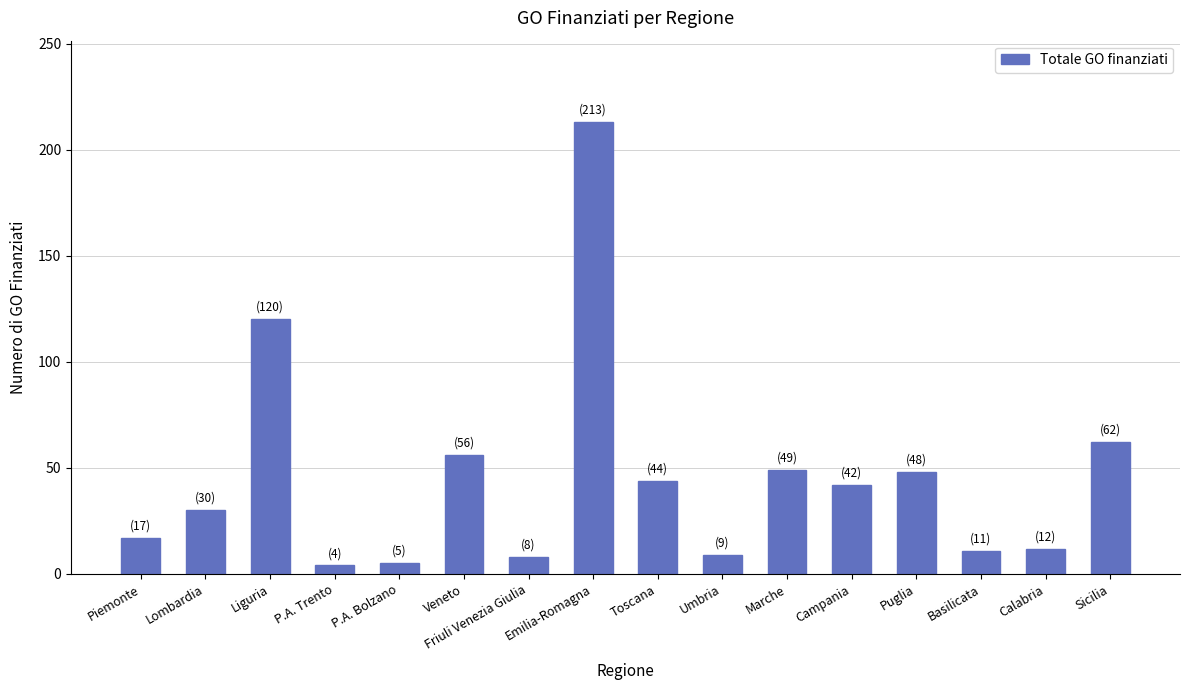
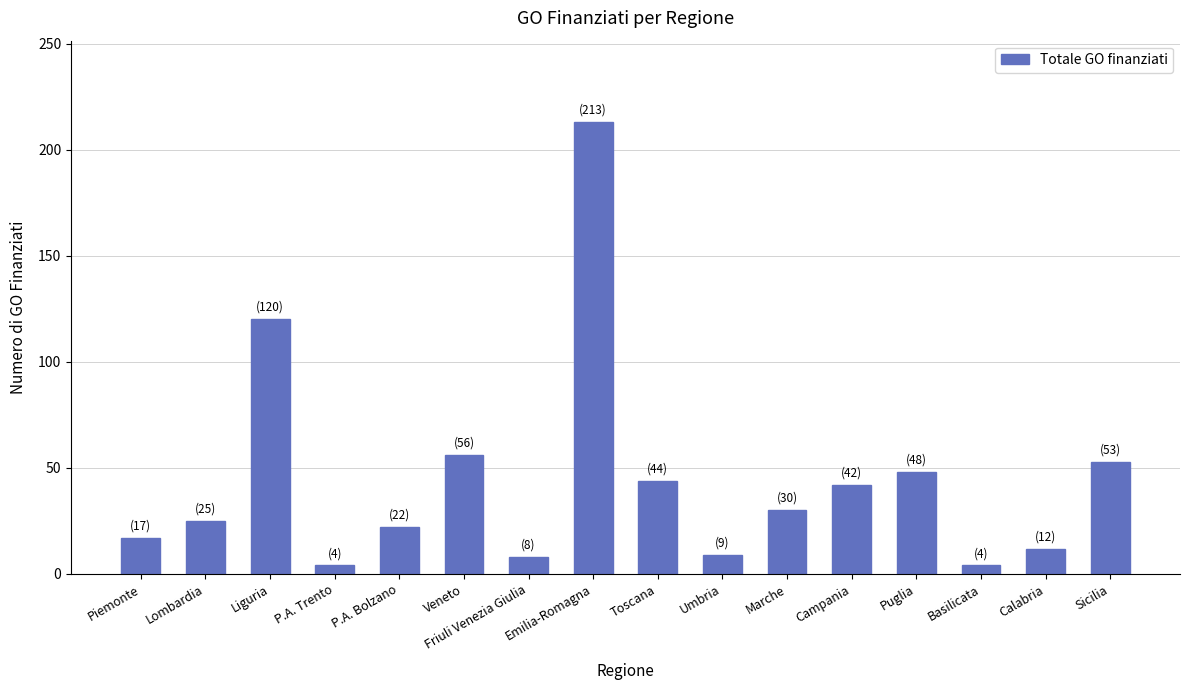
Lombardia: (30) -> (25)
P.A. Bolzano: (5) -> (22)
Marche: (49) -> (30)
Basilicata: (11) -> (4)
Sicilia: (62) -> (53)
